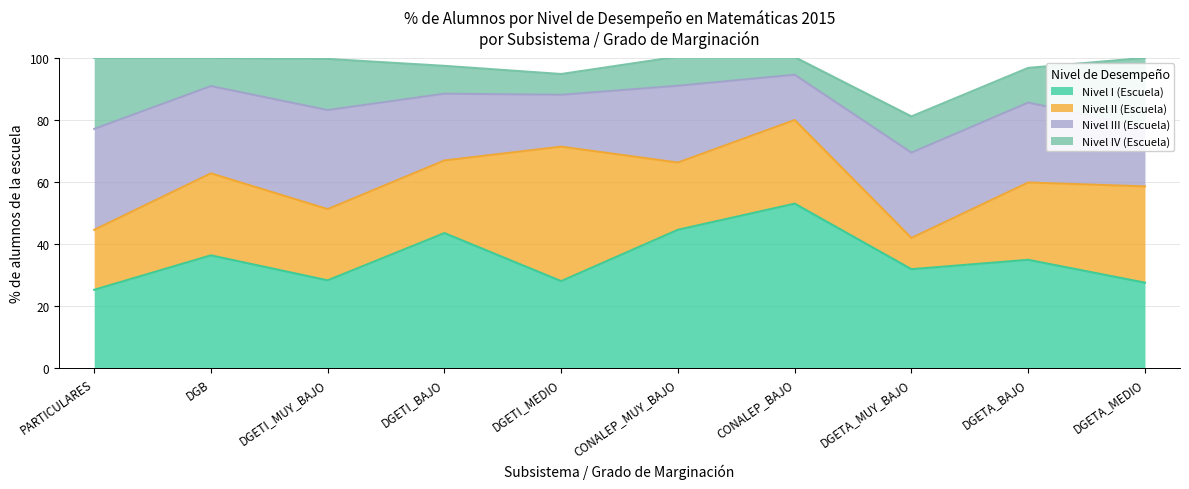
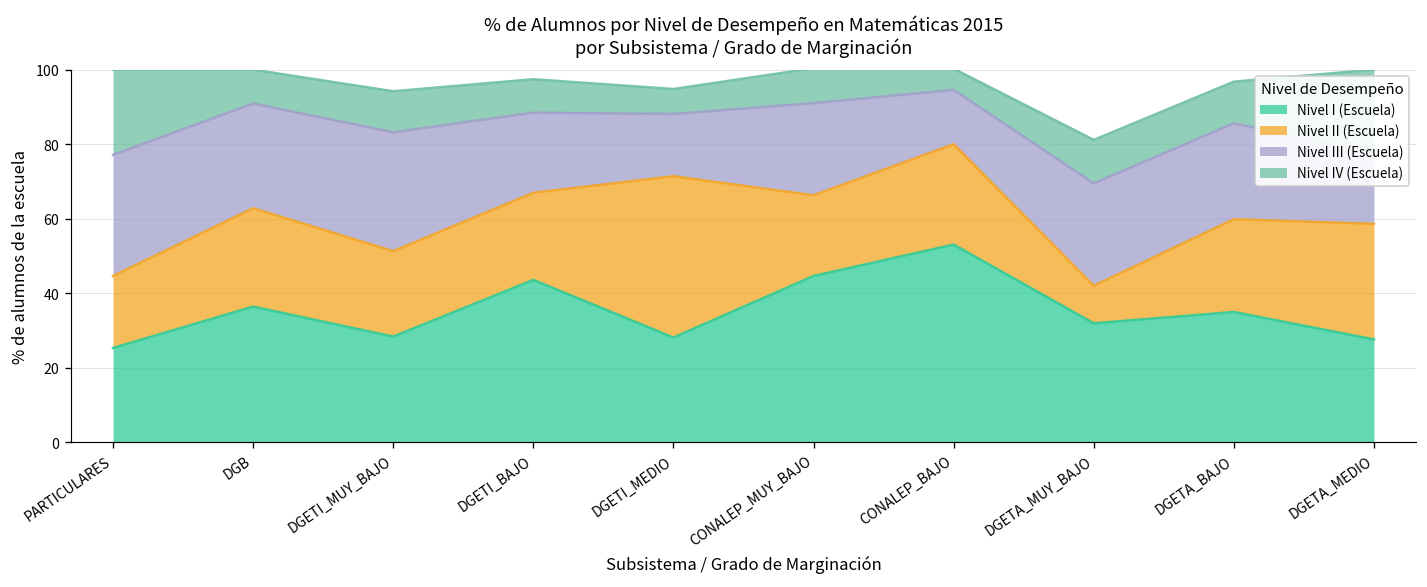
Nivel IV (Escuela), DGETI_MUY_BAJO: 16 -> 11
